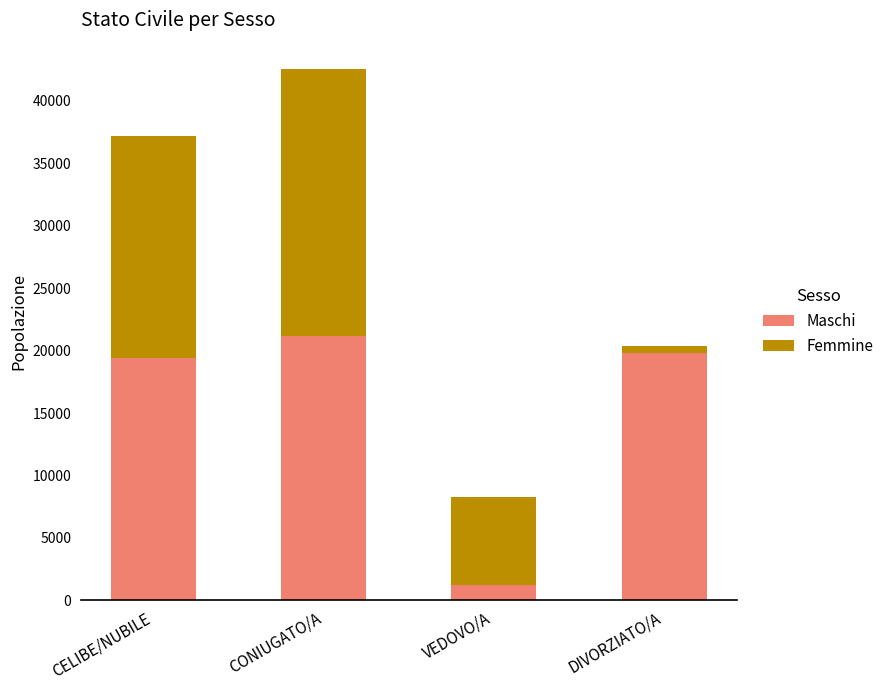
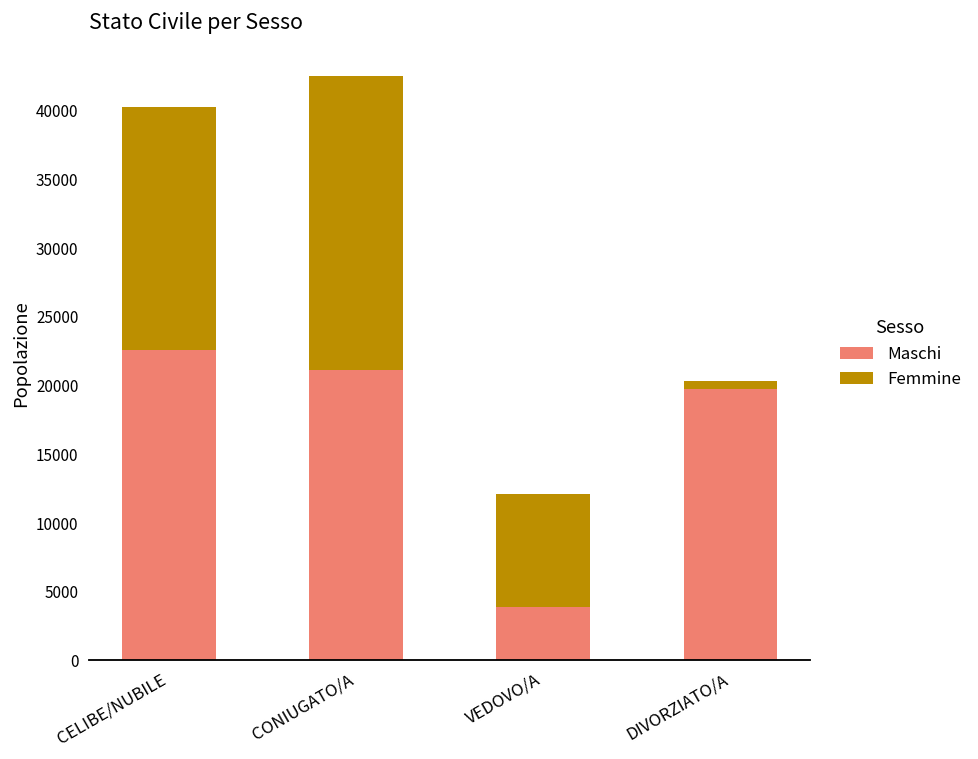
Maschi, CELIBE/NUBILE: 19400 -> 22600
Maschi, VEDOVO/A: 1300 -> 3900
Femmine, VEDOVO/A: 7000 -> 8200
